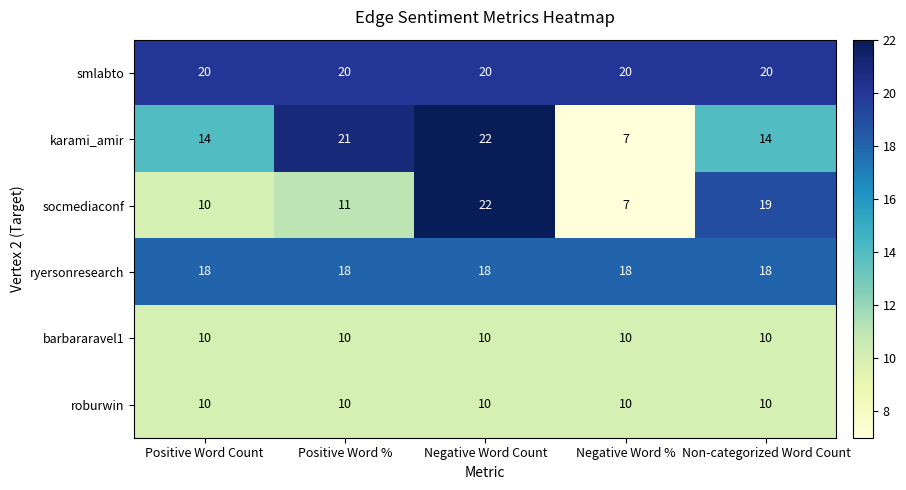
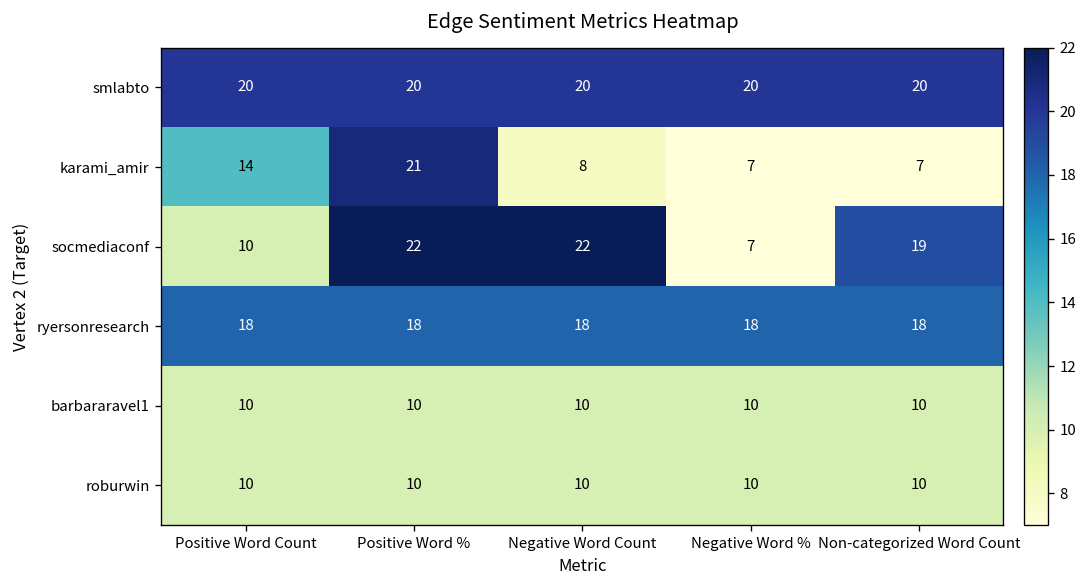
karami_amir, Negative Word Count: 22 -> 8
karami_amir, Non-categorized Word Count: 14 -> 7
socmediaconf, Positive Word %: 11 -> 22
